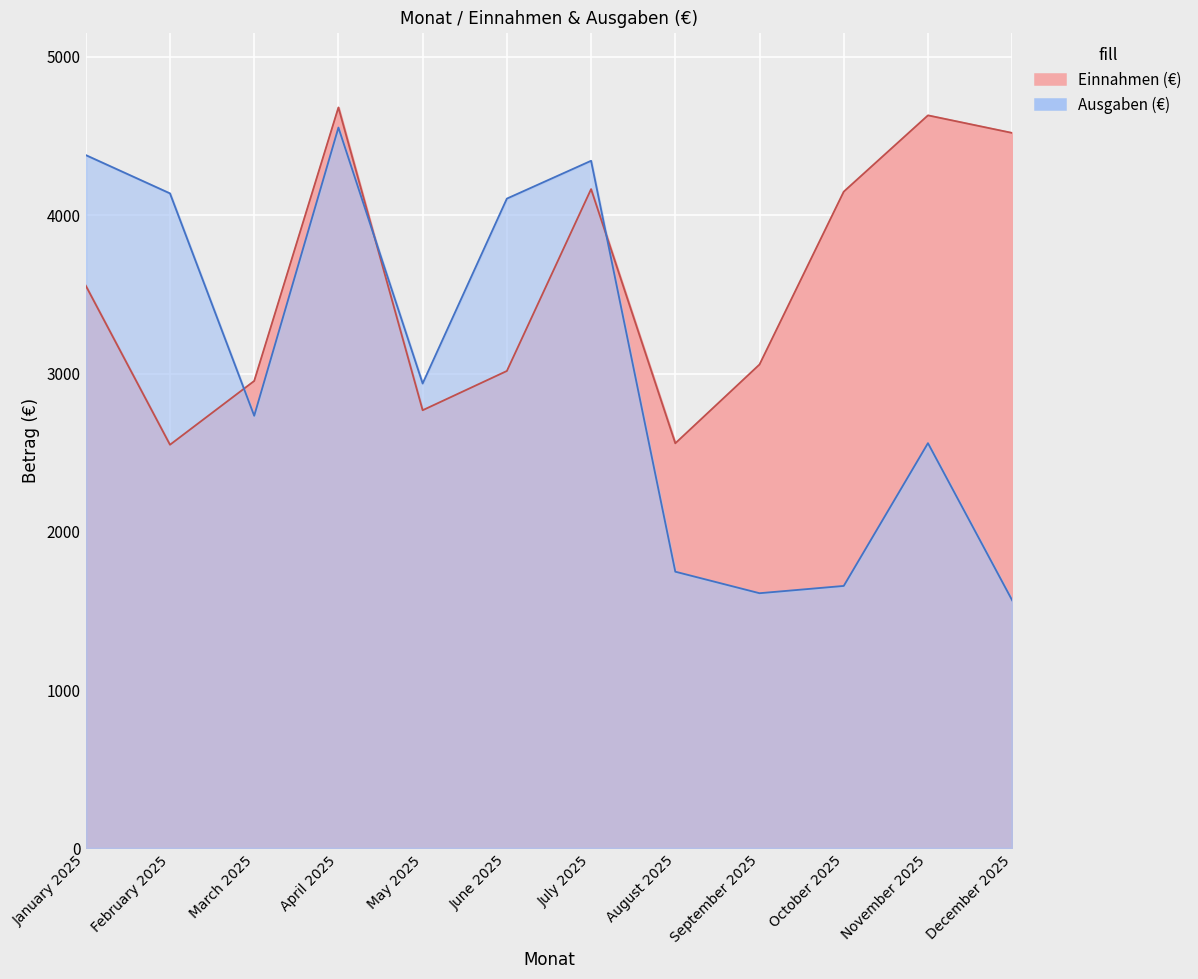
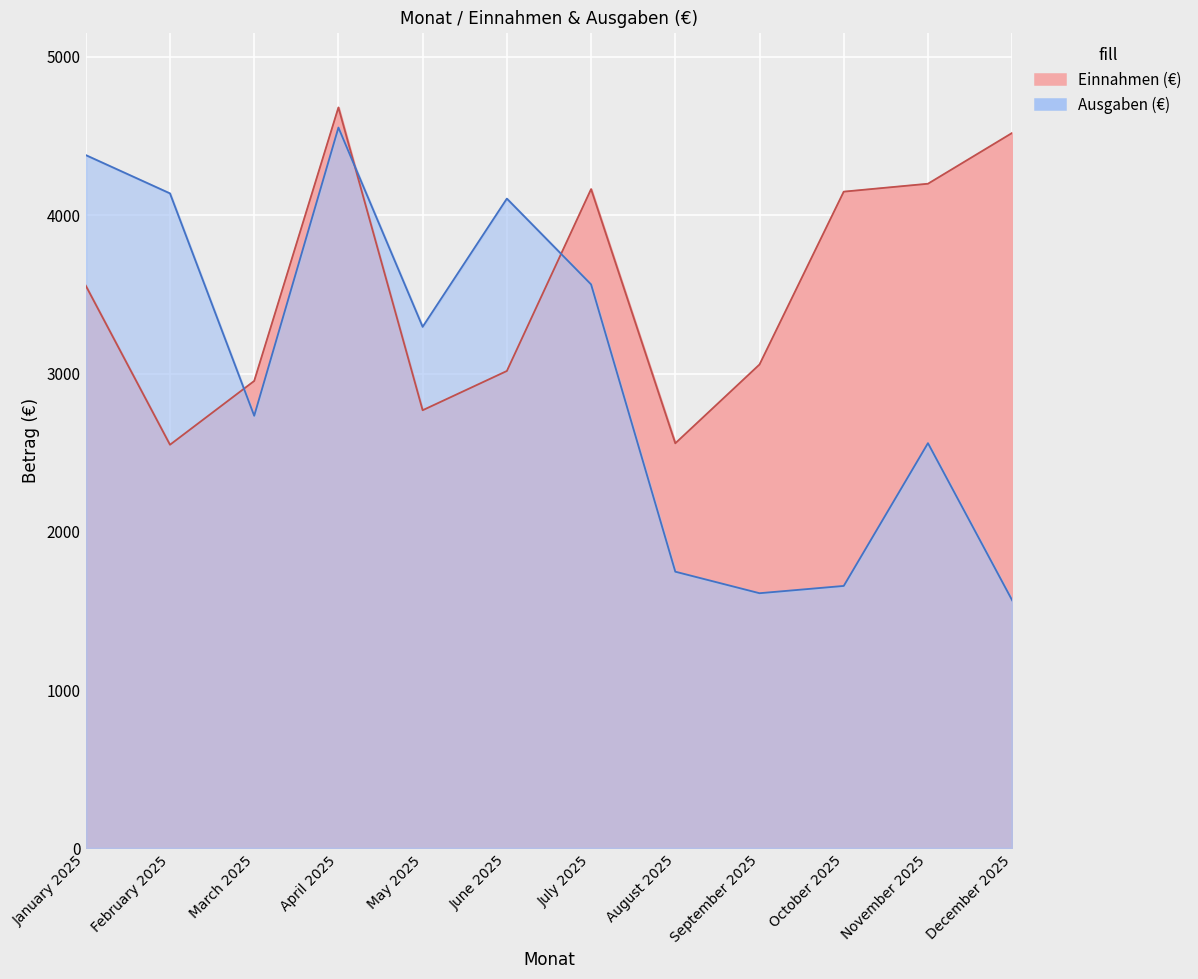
Ausgaben (€), May 2025: 2940 -> 3300
Ausgaben (€), July 2025: 4340 -> 3560
Einnahmen (€), November 2025: 4630 -> 4200
